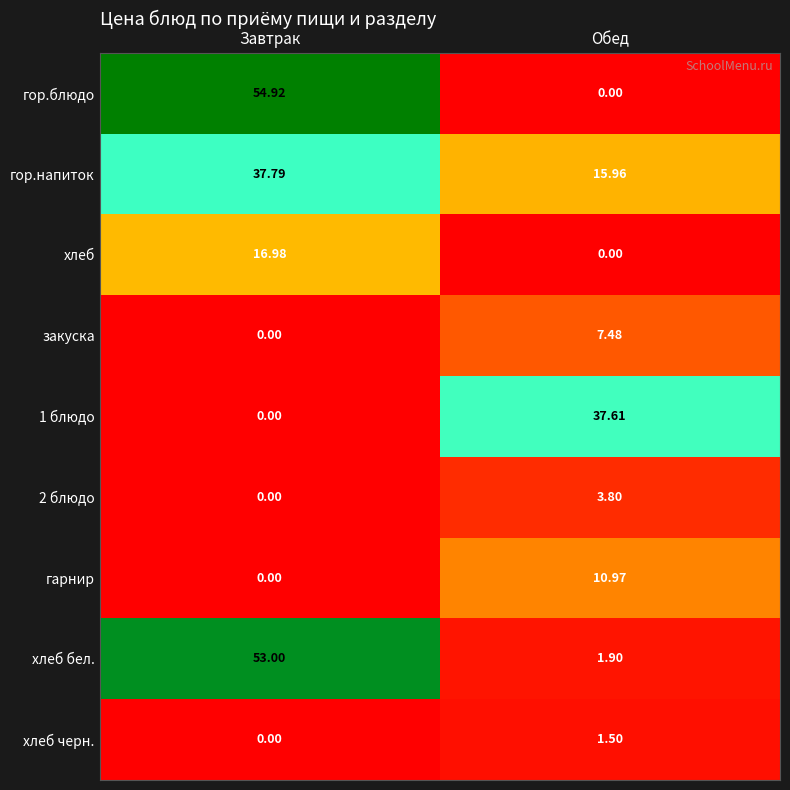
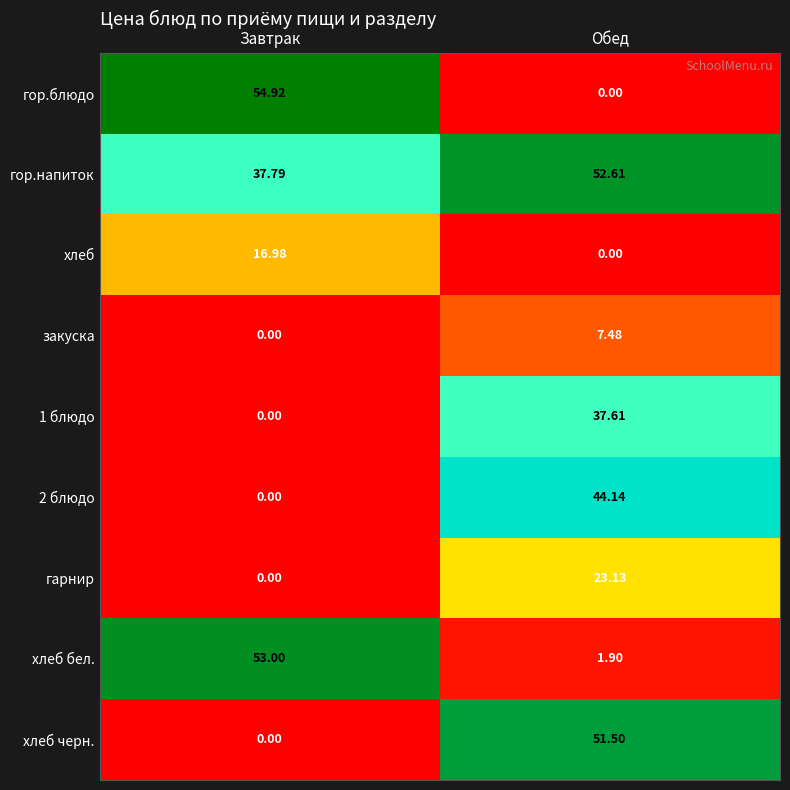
гор.напиток, Обед: 15.96 -> 52.61
2 блюдо, Обед: 3.80 -> 44.14
гарнир, Обед: 10.97 -> 23.13
хлеб черн., Обед: 1.50 -> 51.50
